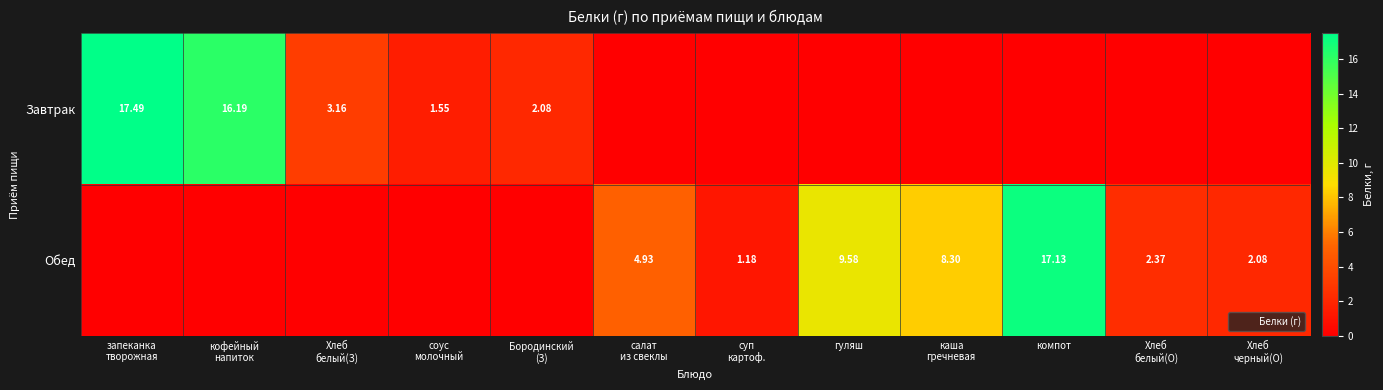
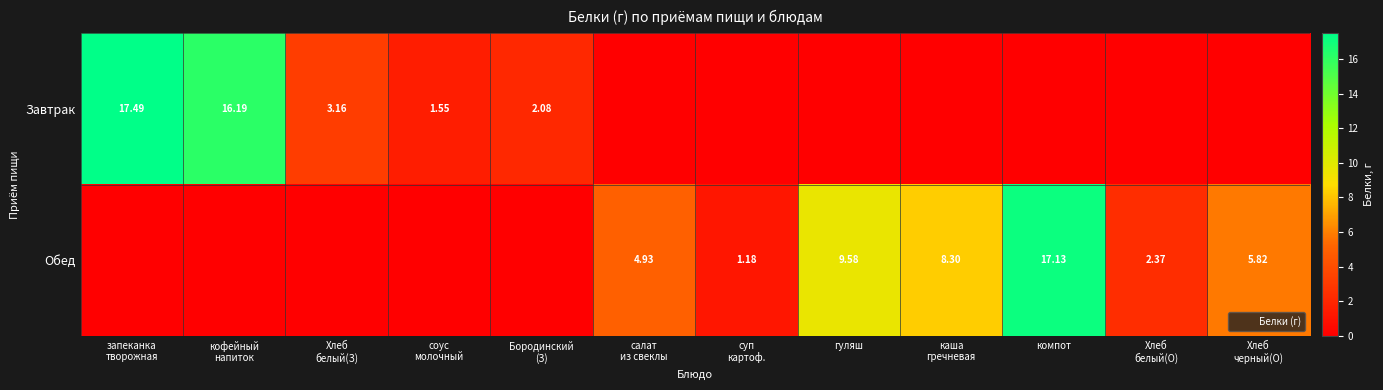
Обед, Хлеб черный(О): 2.08 -> 5.82
